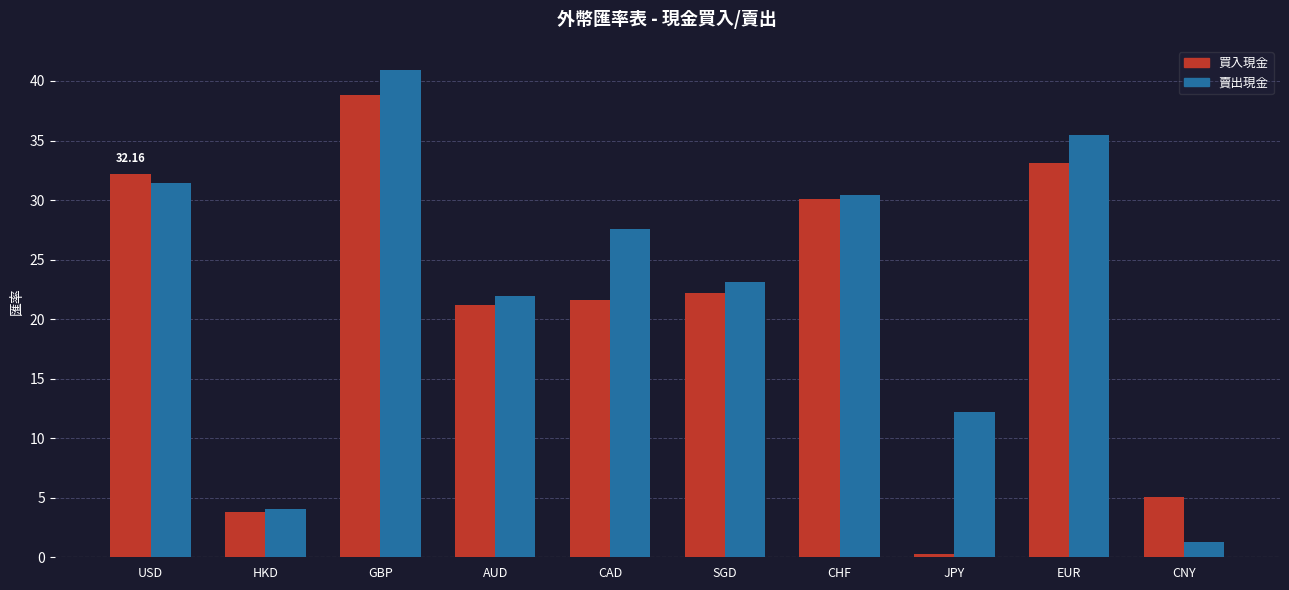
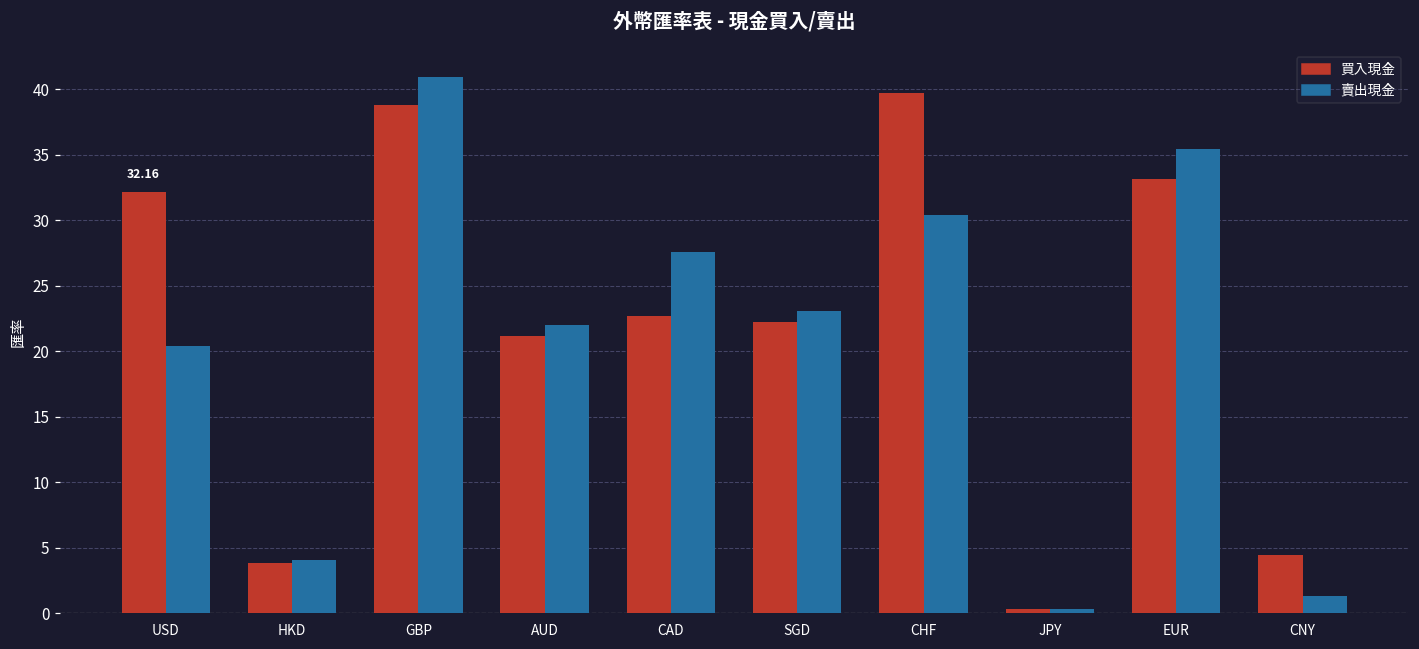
賣出現金, USD: 31.4 -> 20.4
買入現金, CAD: 21.6 -> 22.7
買入現金, CHF: 30.1 -> 39.7
賣出現金, JPY: 12.2 -> 0.3
買入現金, CNY: 5.1 -> 4.4
